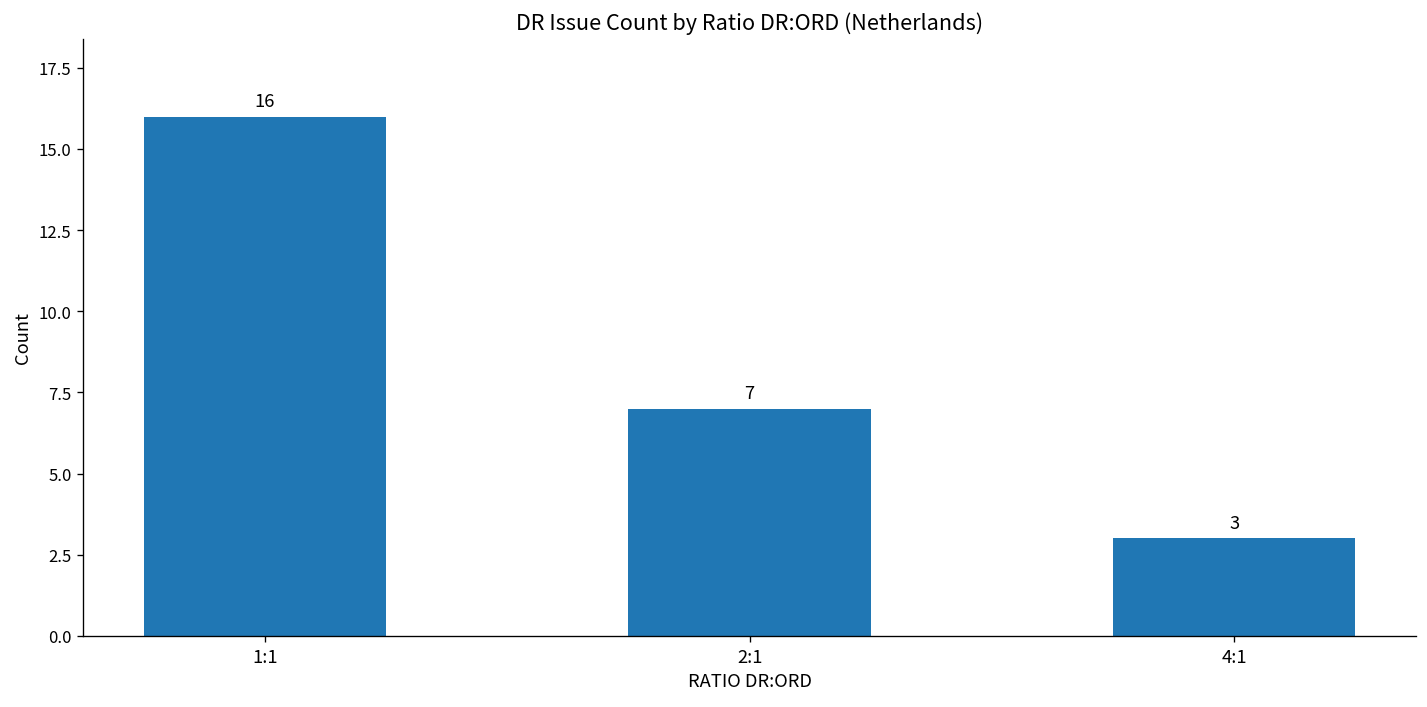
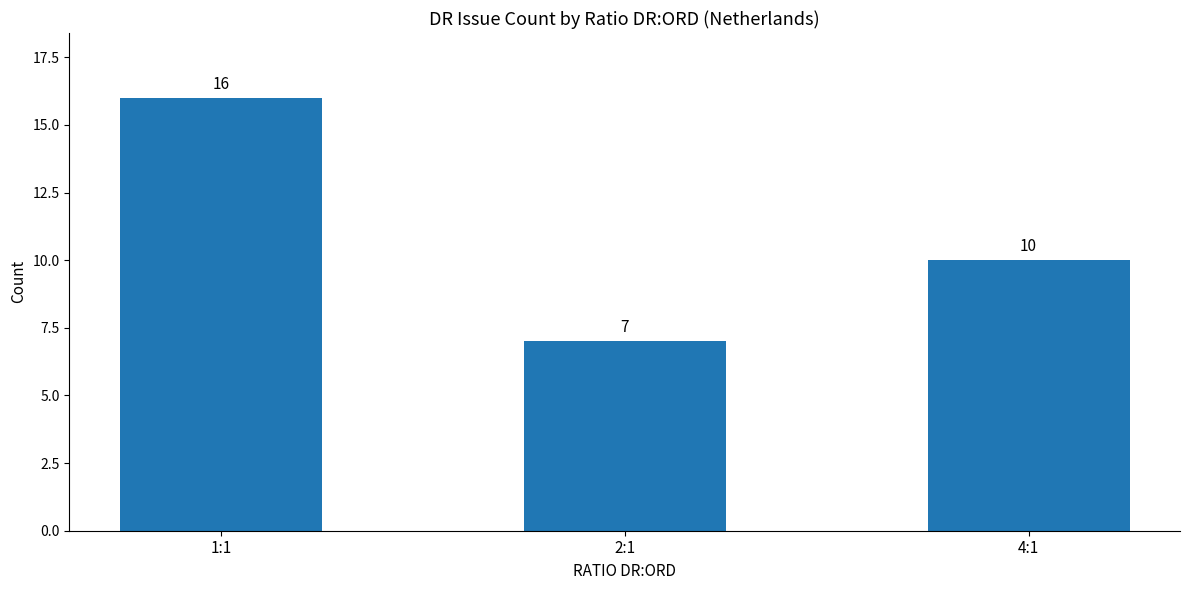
4:1: 3 -> 10
